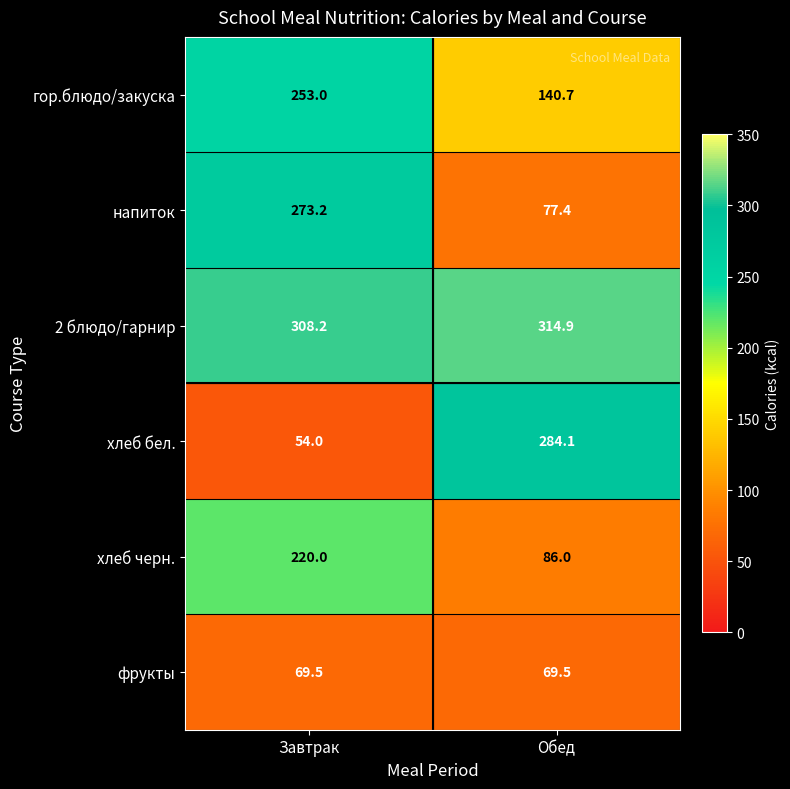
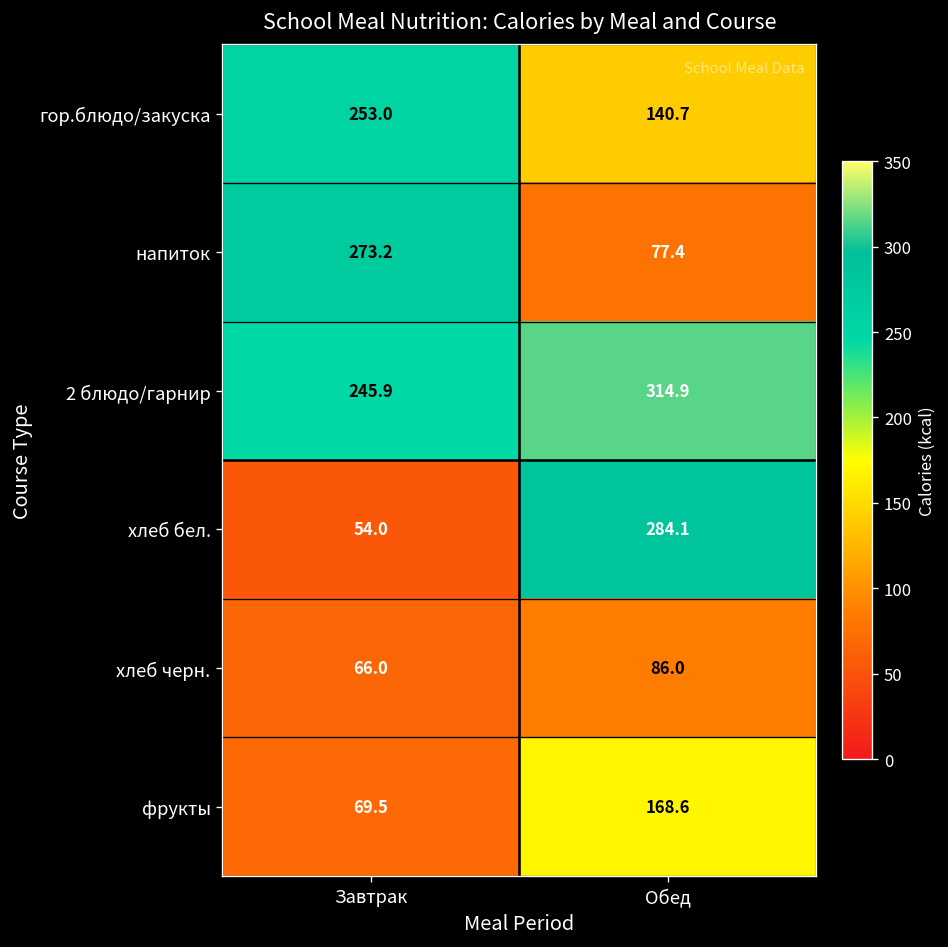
2 блюдо/гарнир, Завтрак: 308.2 -> 245.9
хлеб черн., Завтрак: 220.0 -> 66.0
фрукты, Обед: 69.5 -> 168.6
